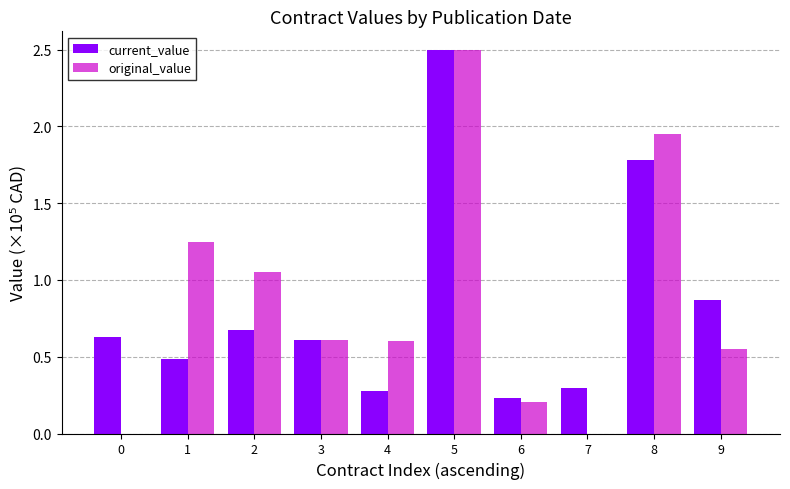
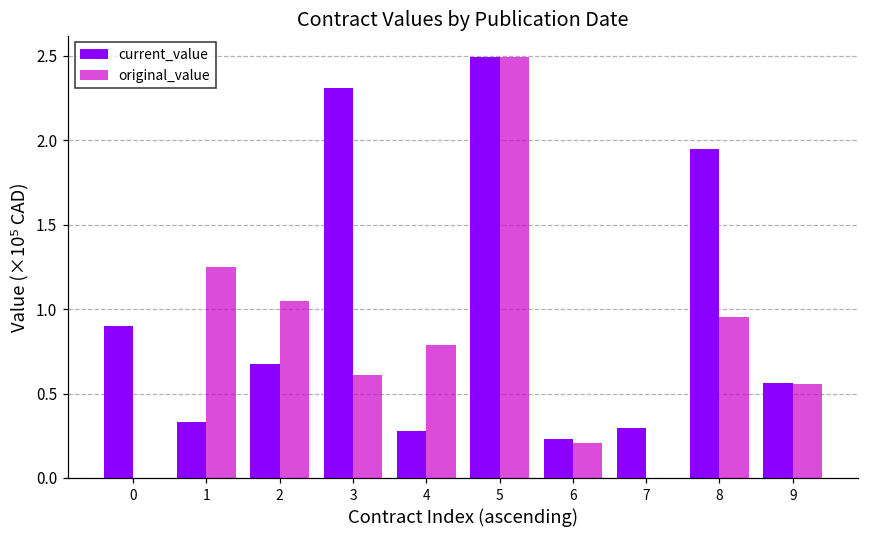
current_value, 0: 0.63 -> 0.90
current_value, 1: 0.49 -> 0.33
current_value, 3: 0.61 -> 2.31
original_value, 4: 0.60 -> 0.79
current_value, 8: 1.78 -> 1.95
original_value, 8: 1.95 -> 0.96
current_value, 9: 0.87 -> 0.56
